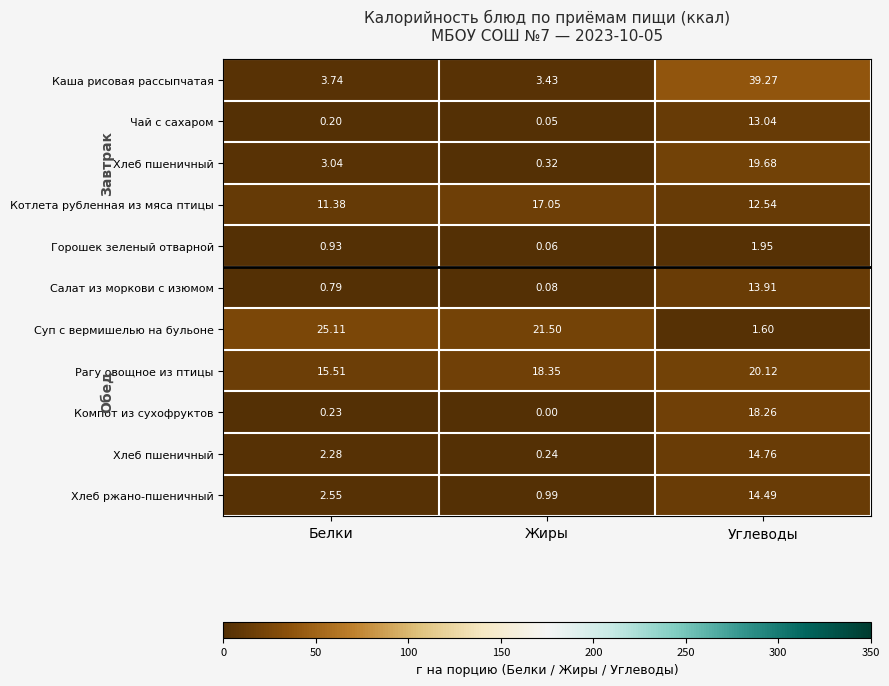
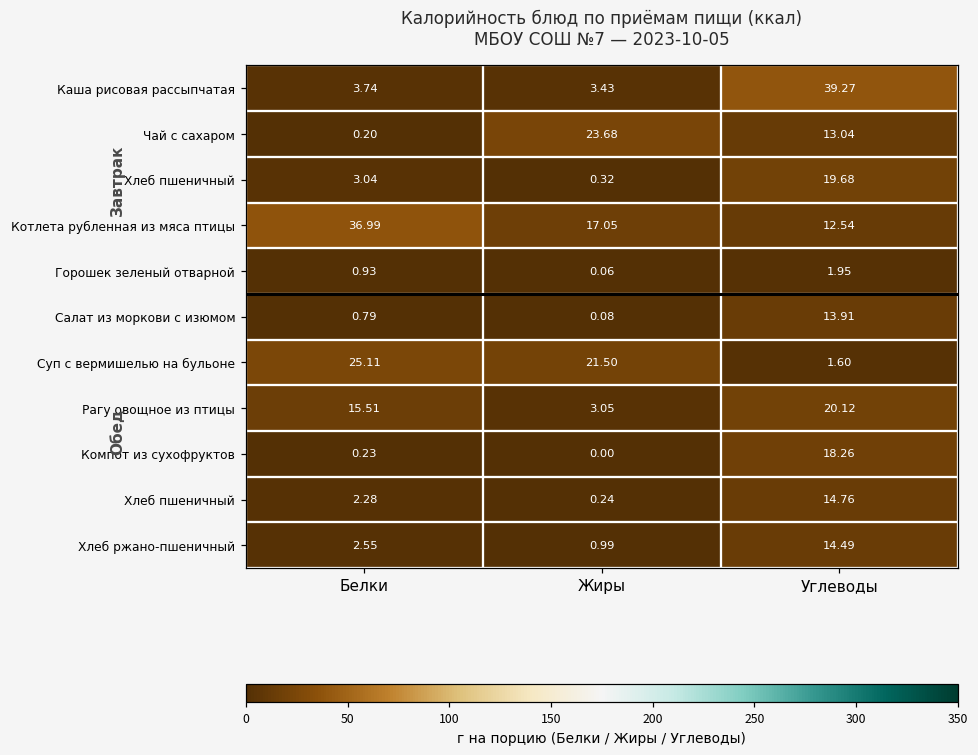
Чай с сахаром, Жиры: 0.05 -> 23.68
Котлета рубленная из мяса птицы, Белки: 11.38 -> 36.99
Рагу овощное из птицы, Жиры: 18.35 -> 3.05
